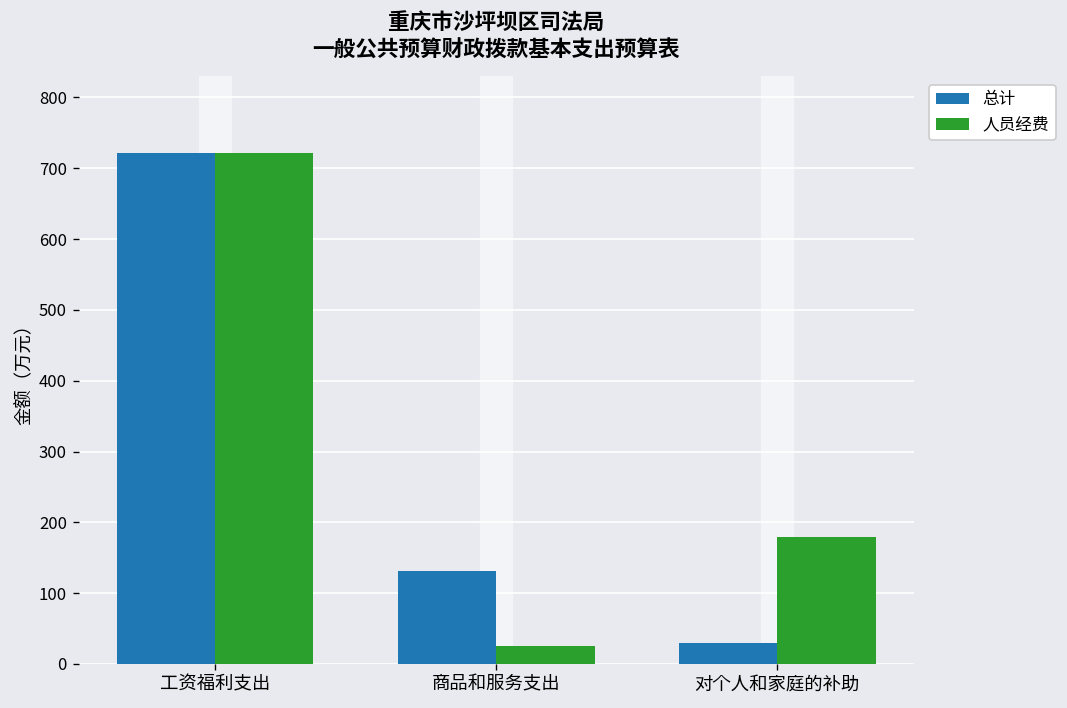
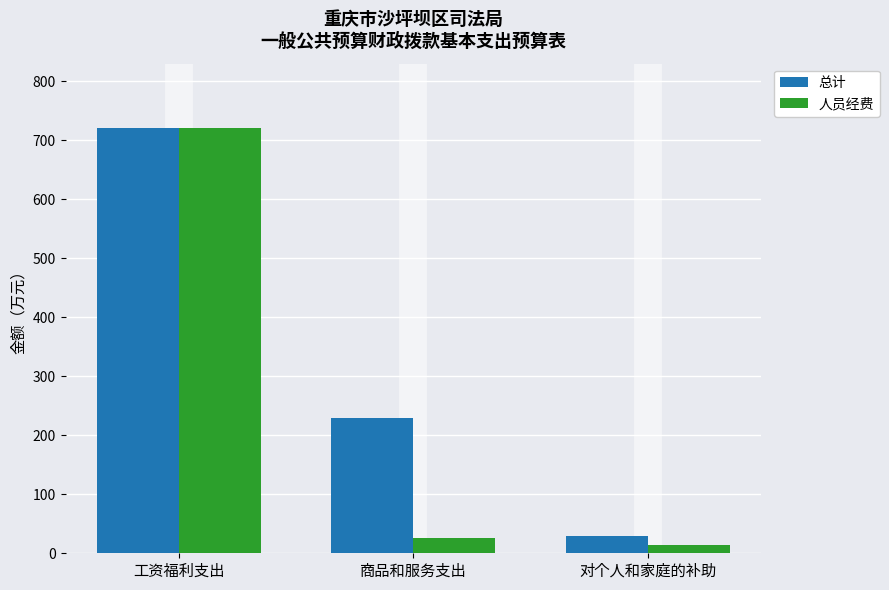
总计, 商品和服务支出: 130 -> 230
人员经费, 对个人和家庭的补助: 180 -> 10
